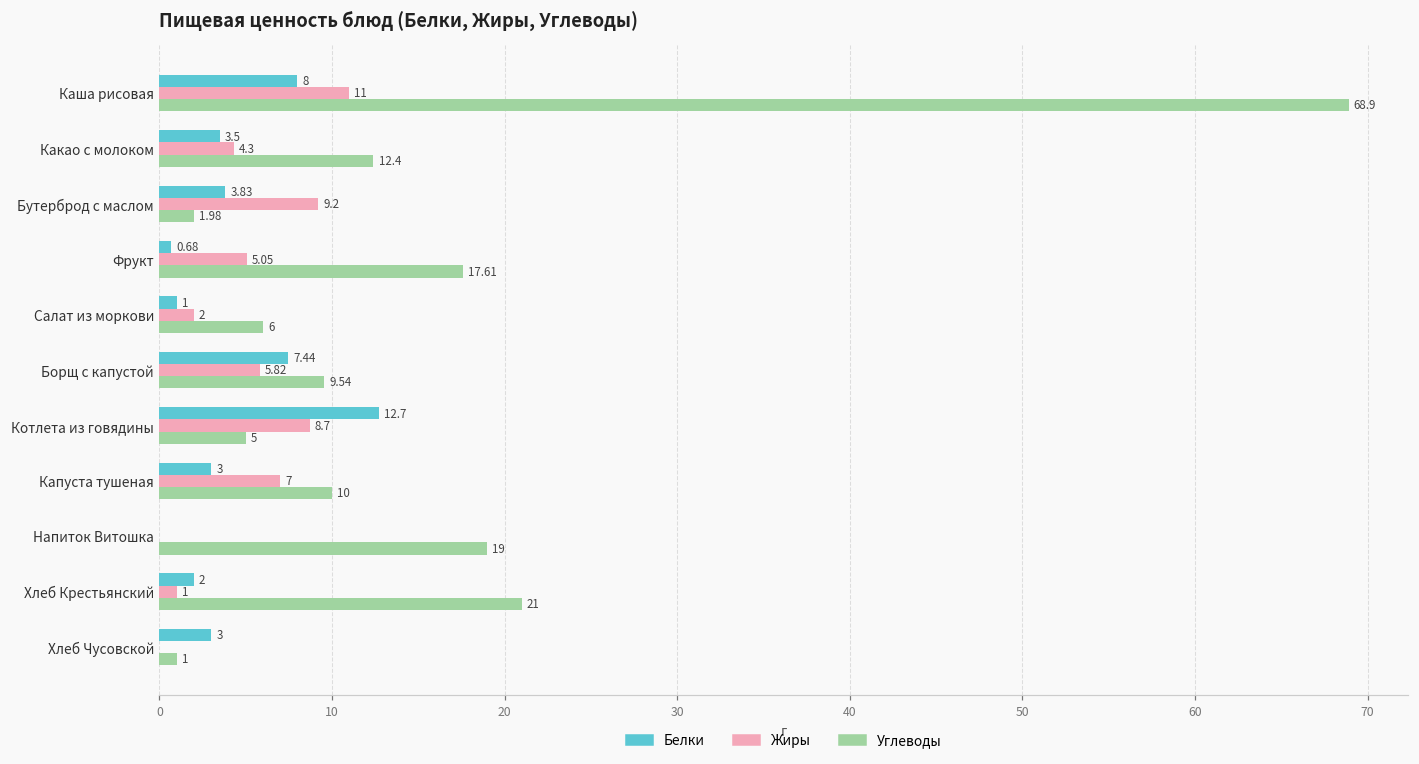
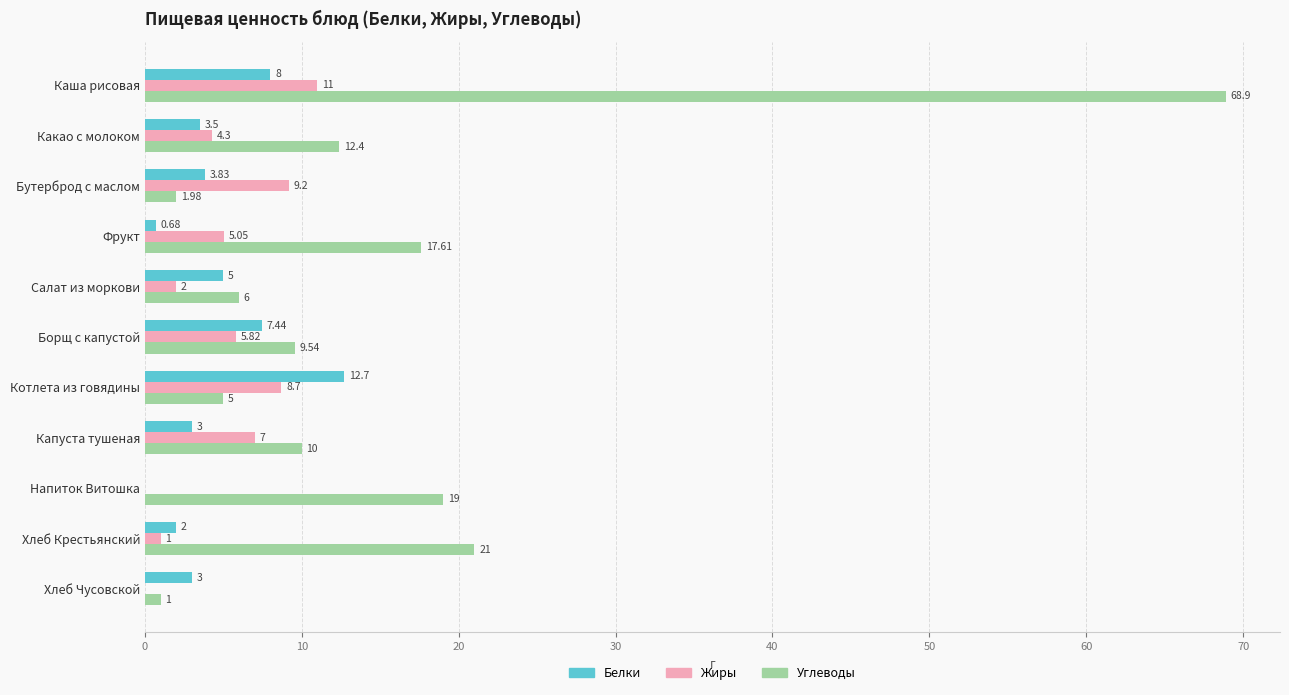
Белки, Салат из моркови: 1 -> 5
